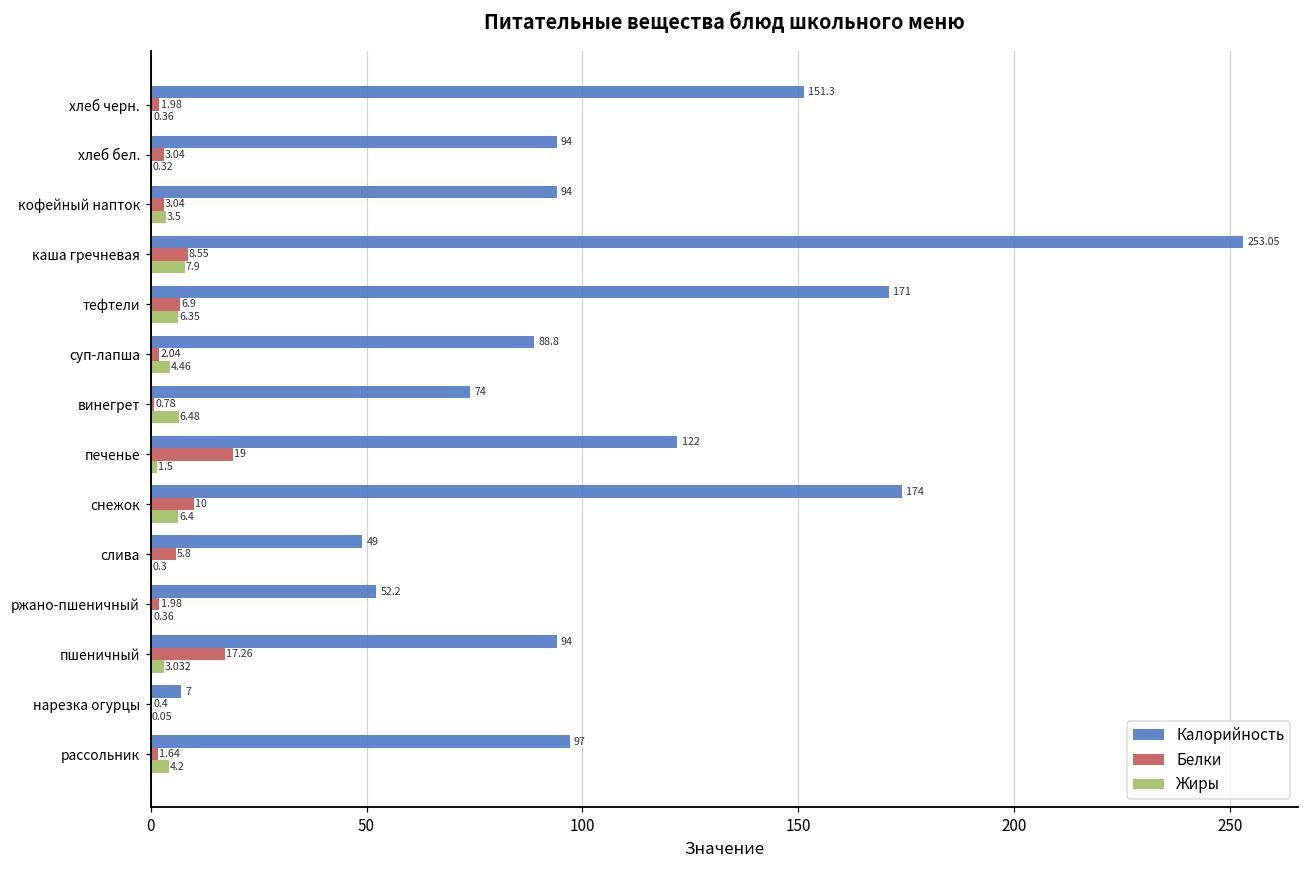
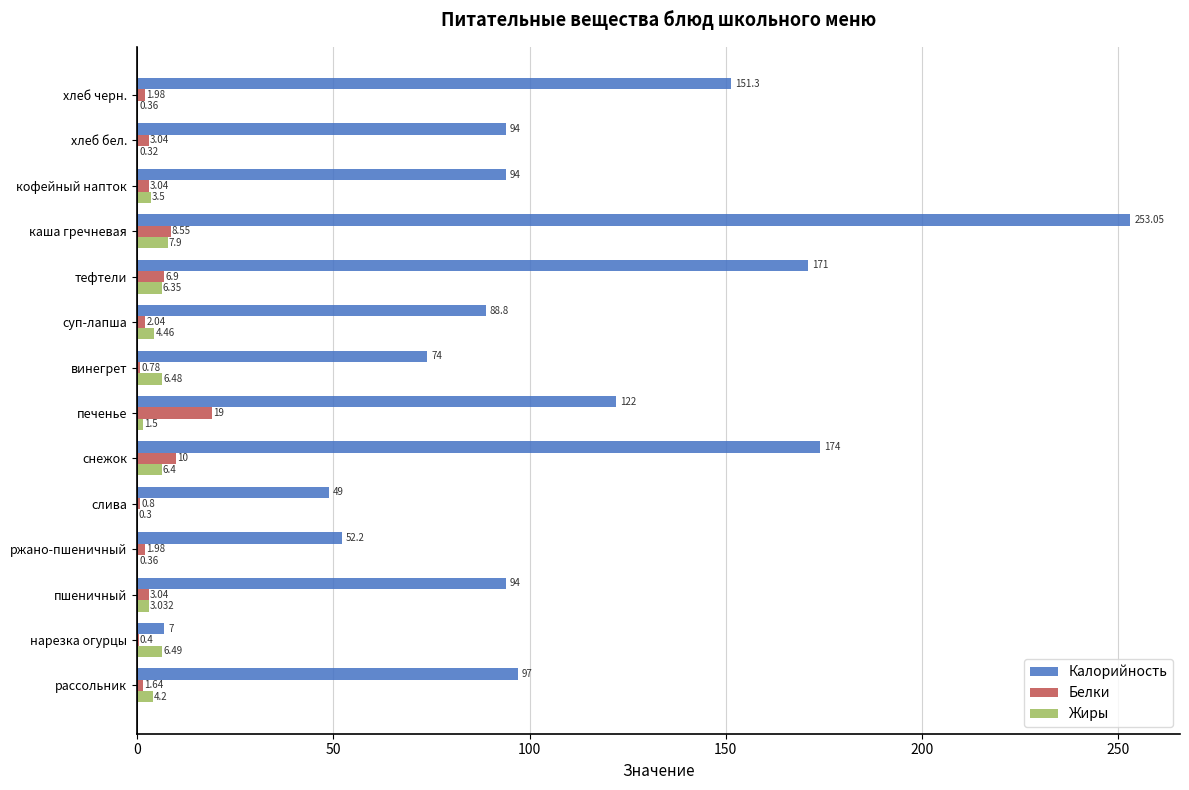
Белки, слива: 5.8 -> 0.8
Белки, пшеничный: 17.26 -> 3.04
Жиры, нарезка огурцы: 0.05 -> 6.49
